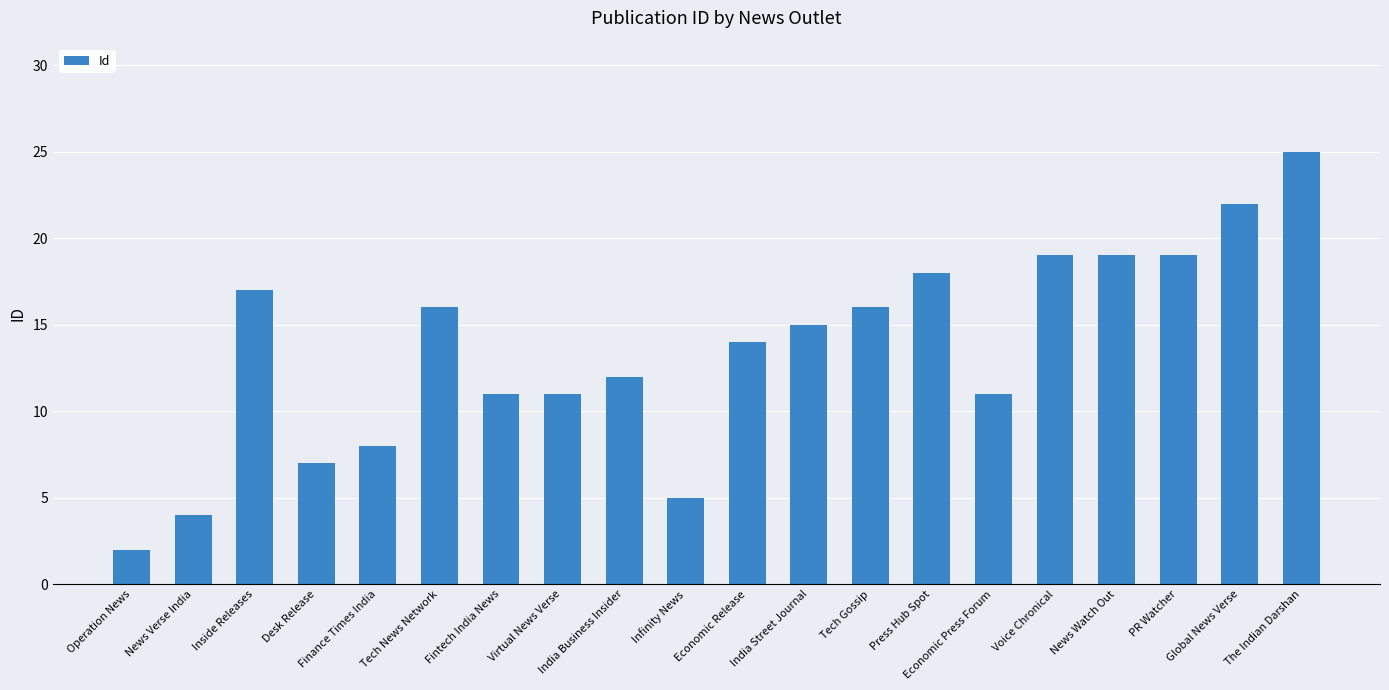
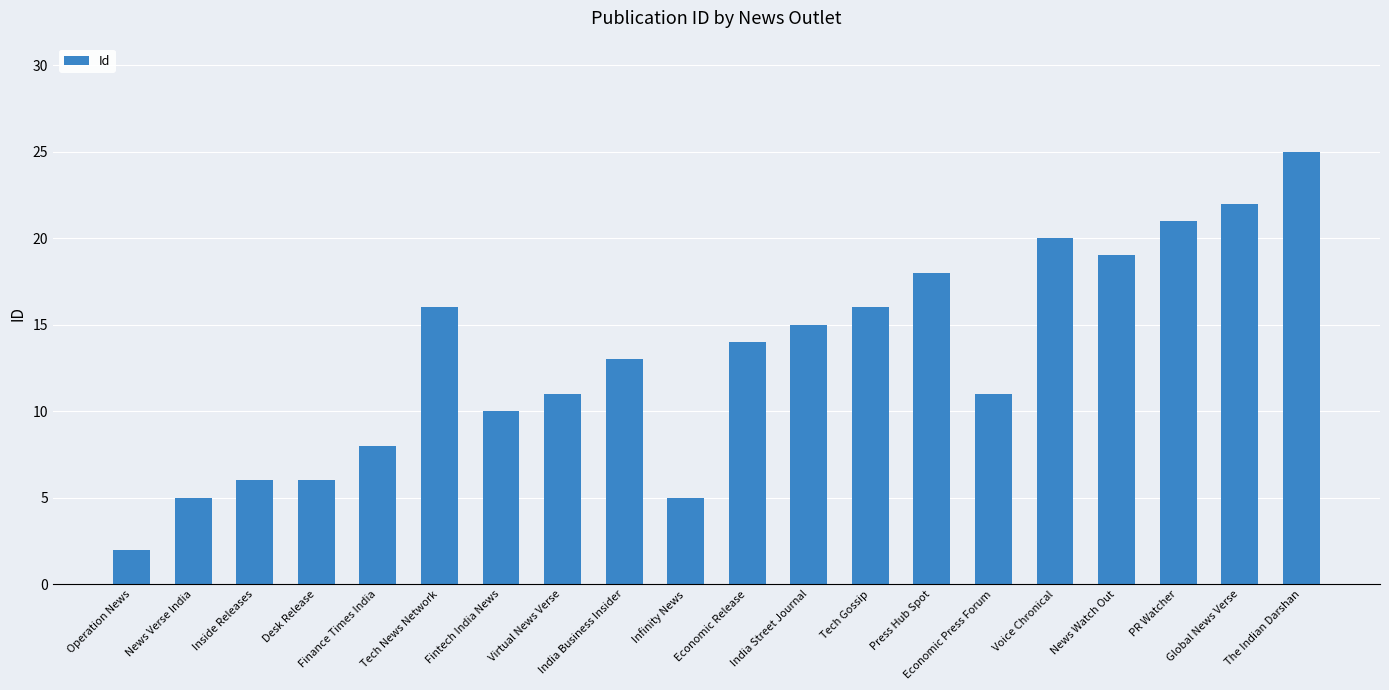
News Verse India: 4 -> 5
Inside Releases: 17 -> 6
Desk Release: 7 -> 6
Fintech India News: 11 -> 10
India Business Insider: 12 -> 13
Voice Chronical: 19 -> 20
PR Watcher: 19 -> 21
